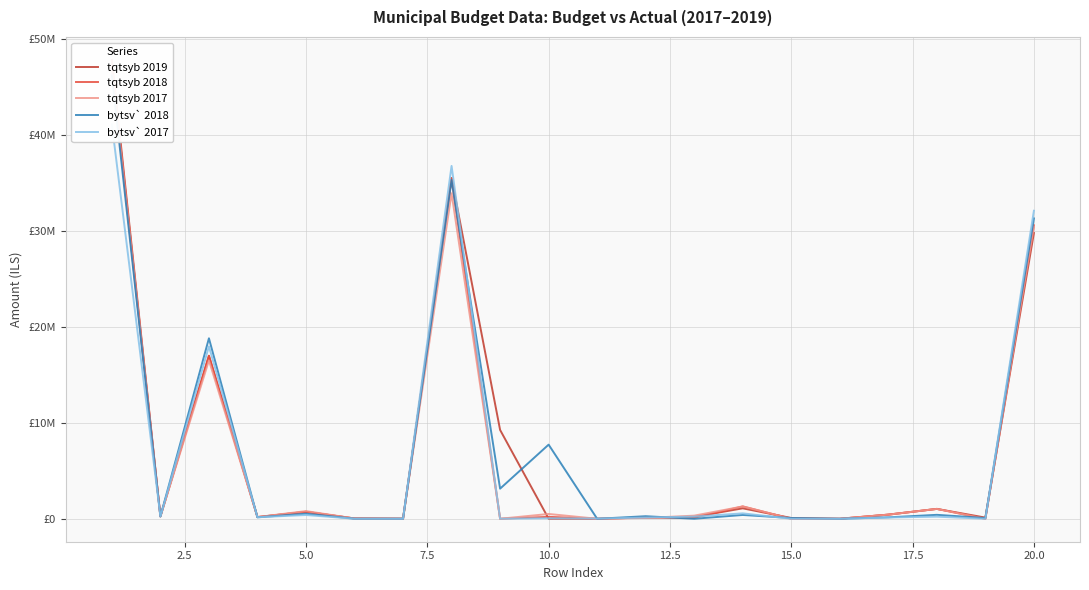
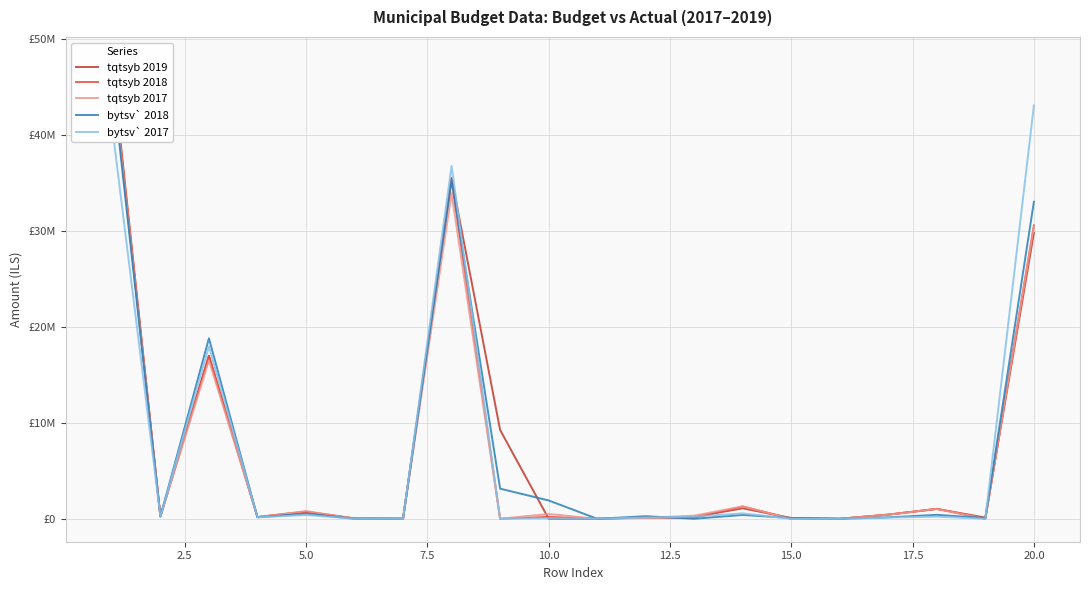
bytsv` 2018, 10.0: £8000000 -> £2000000
bytsv` 2018, 20.0: £31000000 -> £33000000
bytsv` 2017, 20.0: £32000000 -> £43000000
